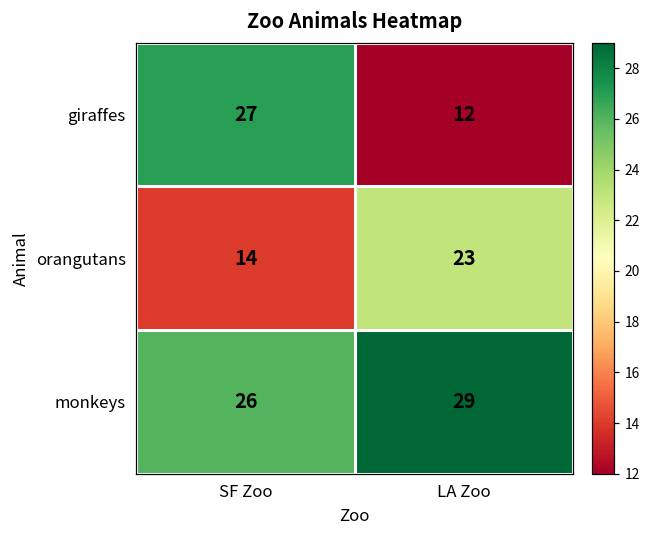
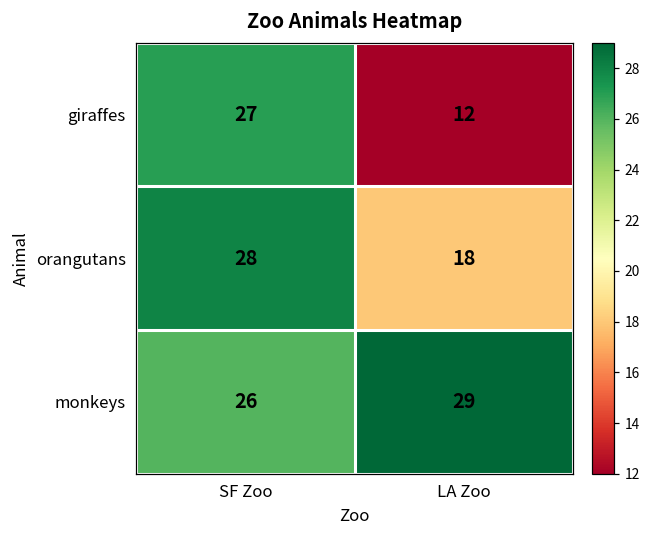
orangutans, SF Zoo: 14 -> 28
orangutans, LA Zoo: 23 -> 18
